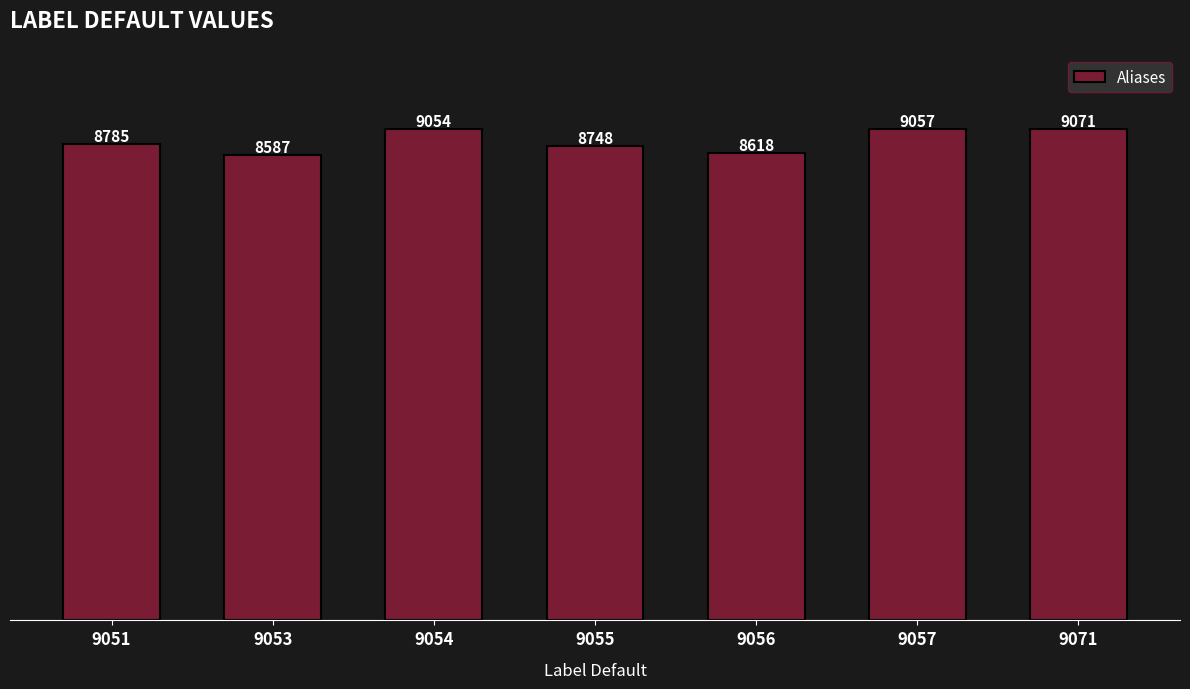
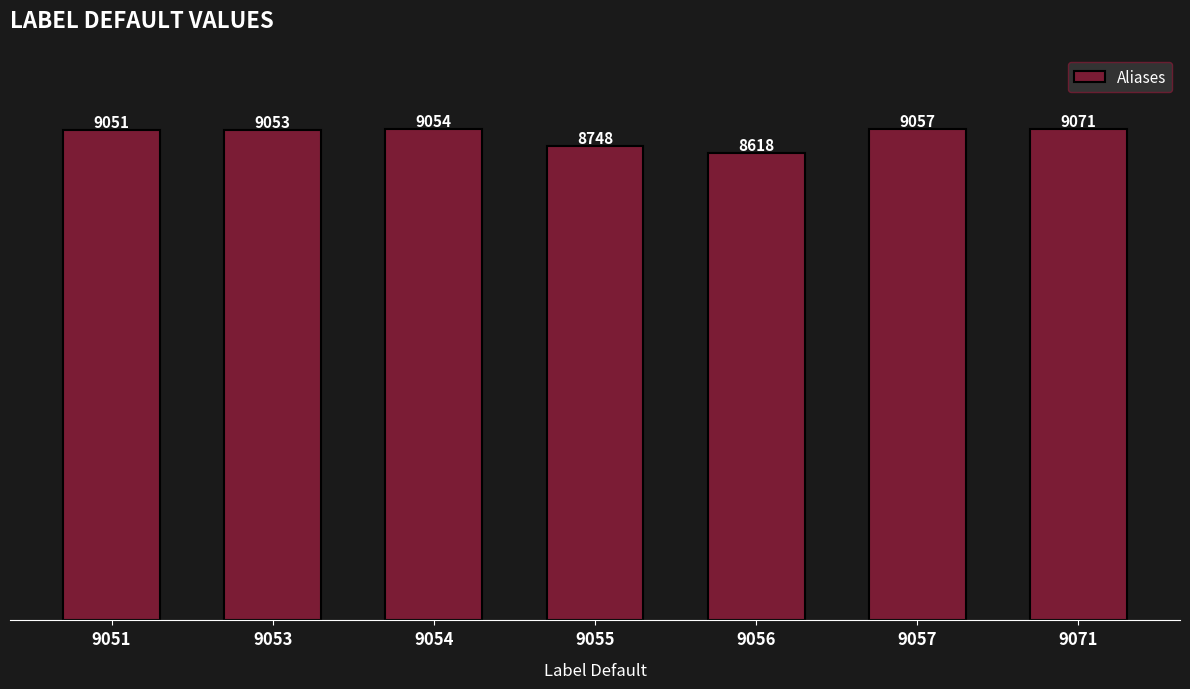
9051: 8785 -> 9051
9053: 8587 -> 9053
